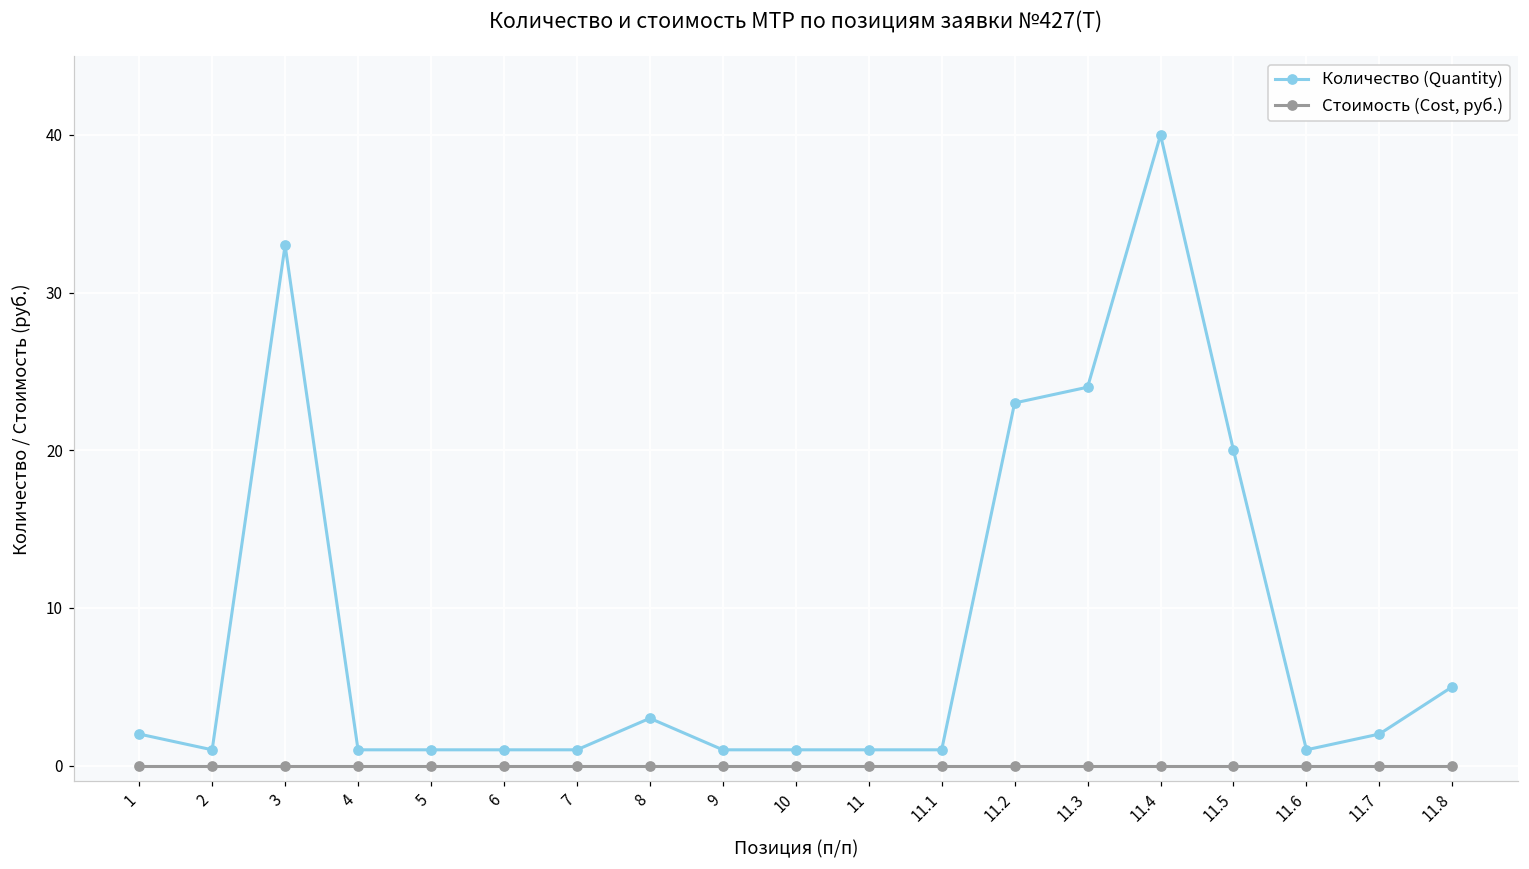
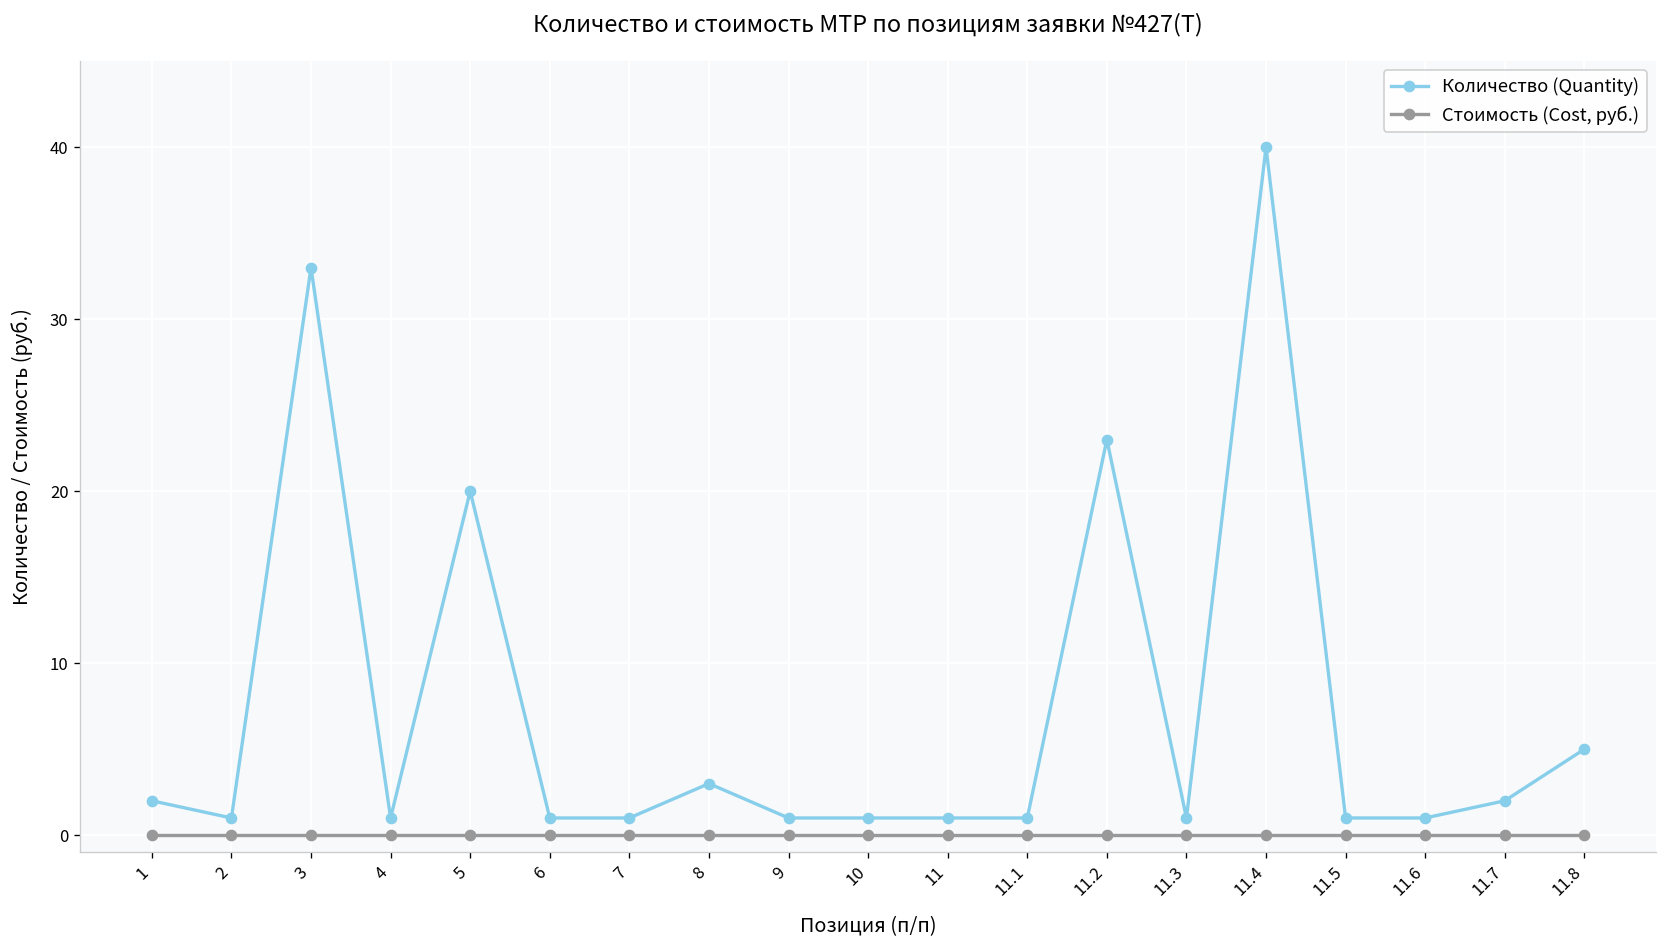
Количество (Quantity), 5: 1 -> 20
Количество (Quantity), 11.3: 24 -> 1
Количество (Quantity), 11.5: 20 -> 1
